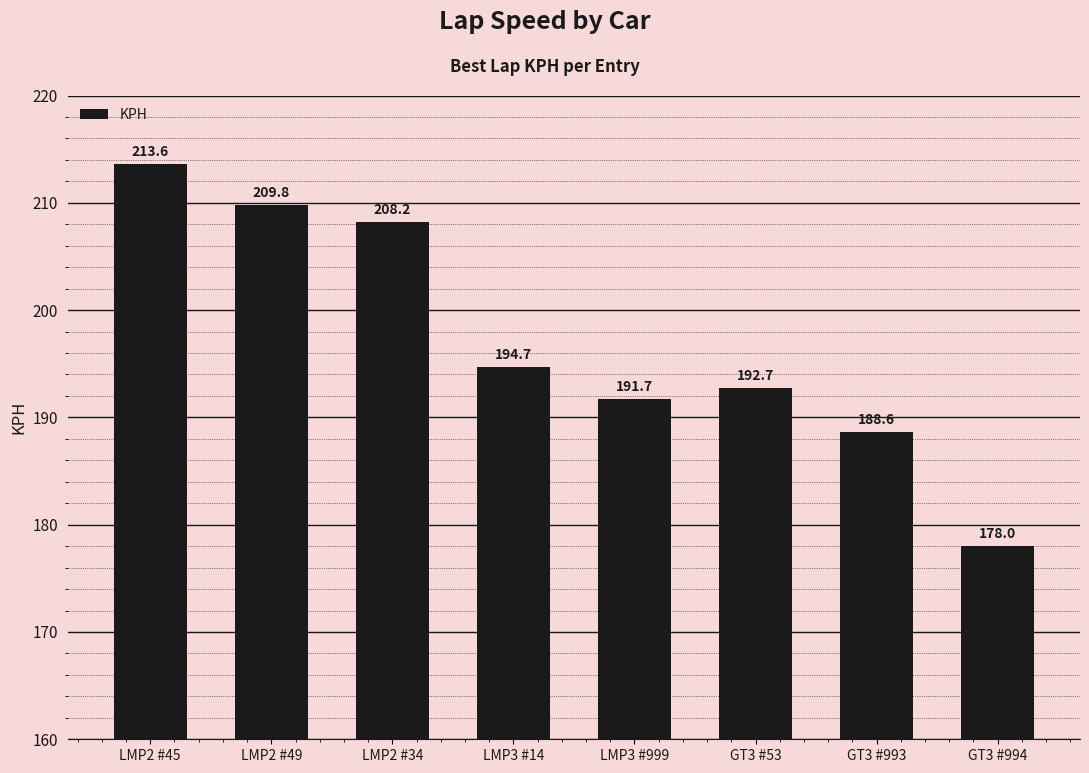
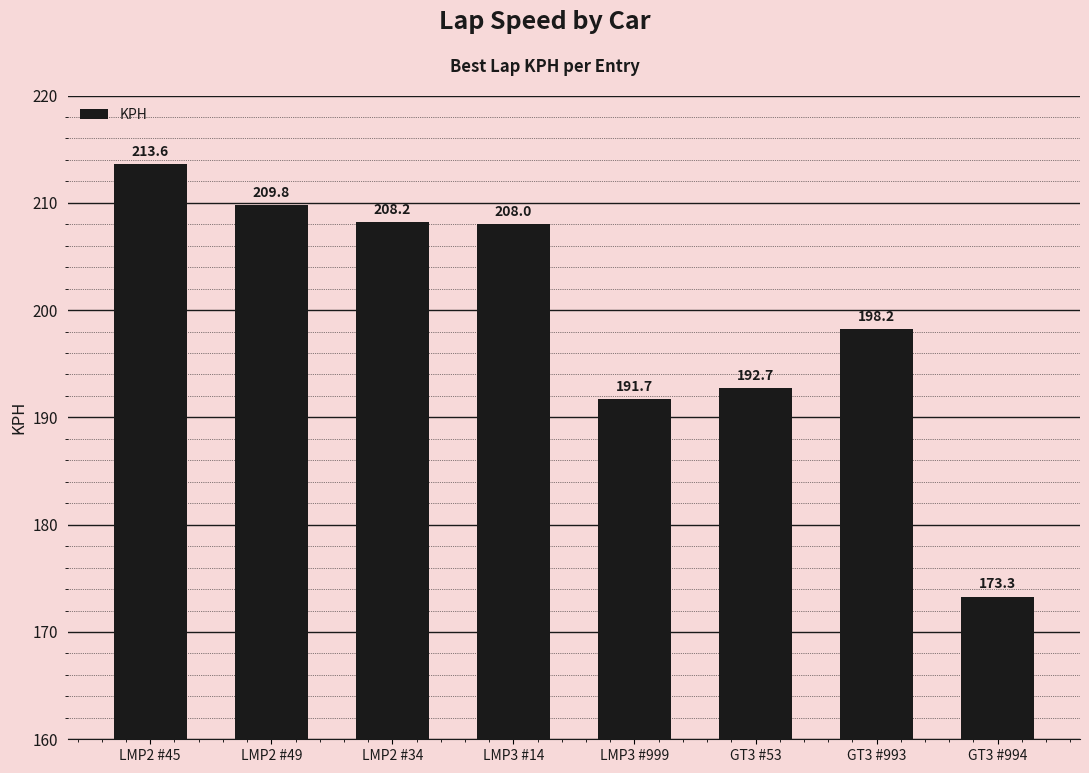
LMP3 #14: 194.7 -> 208.0
GT3 #993: 188.6 -> 198.2
GT3 #994: 178.0 -> 173.3
